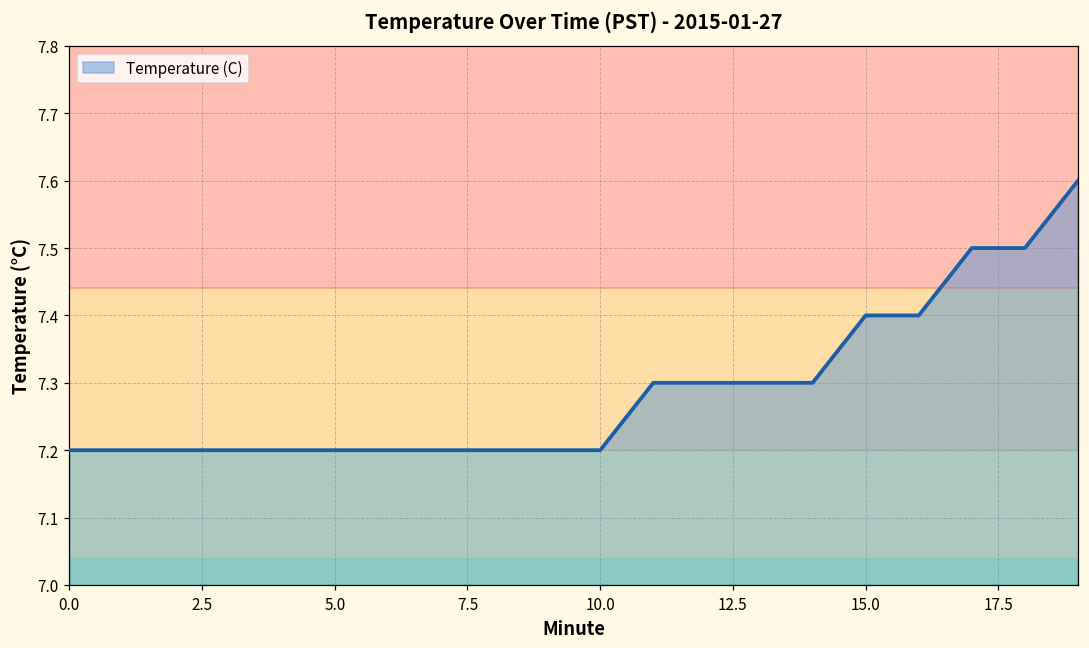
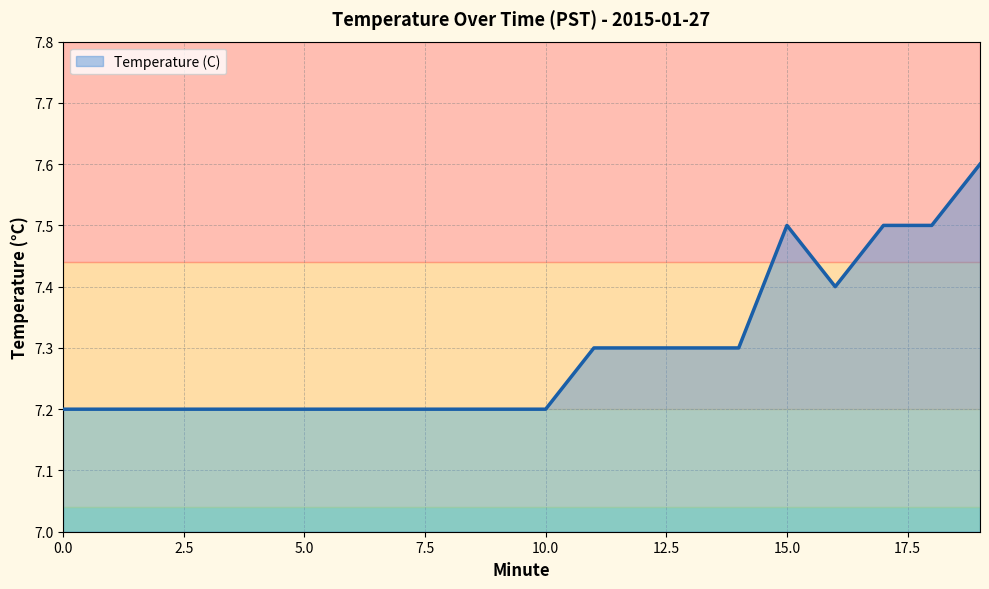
15.0: 7.4 -> 7.5
